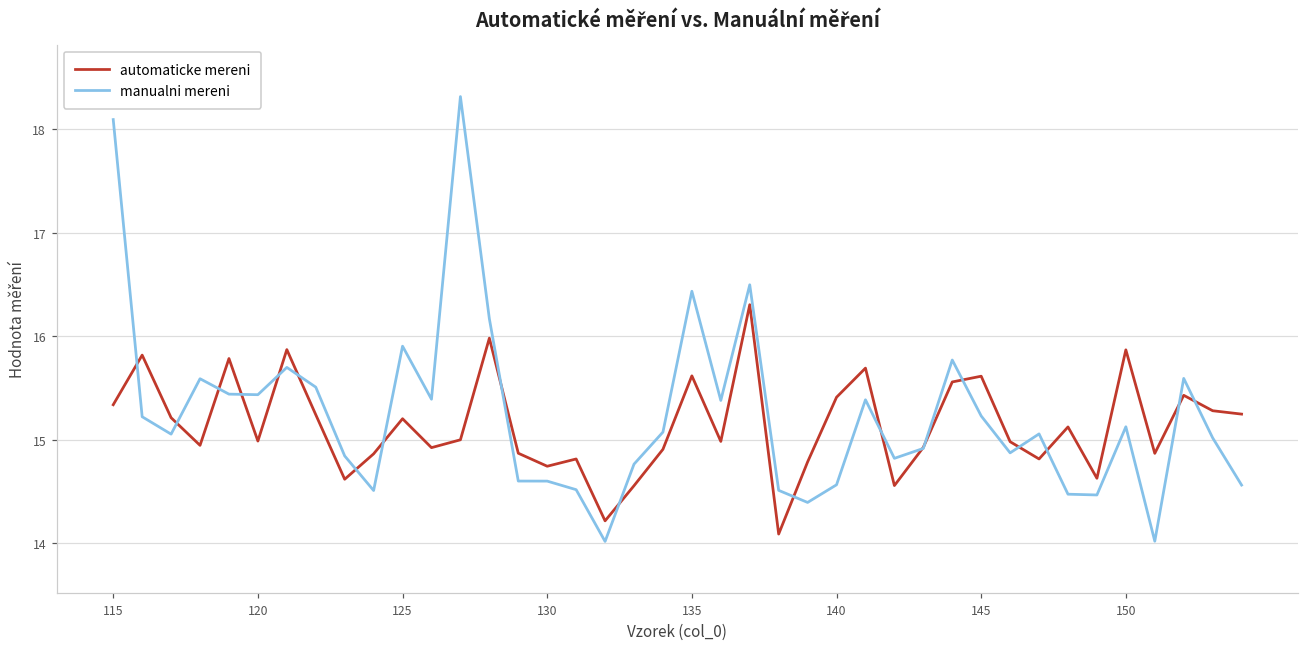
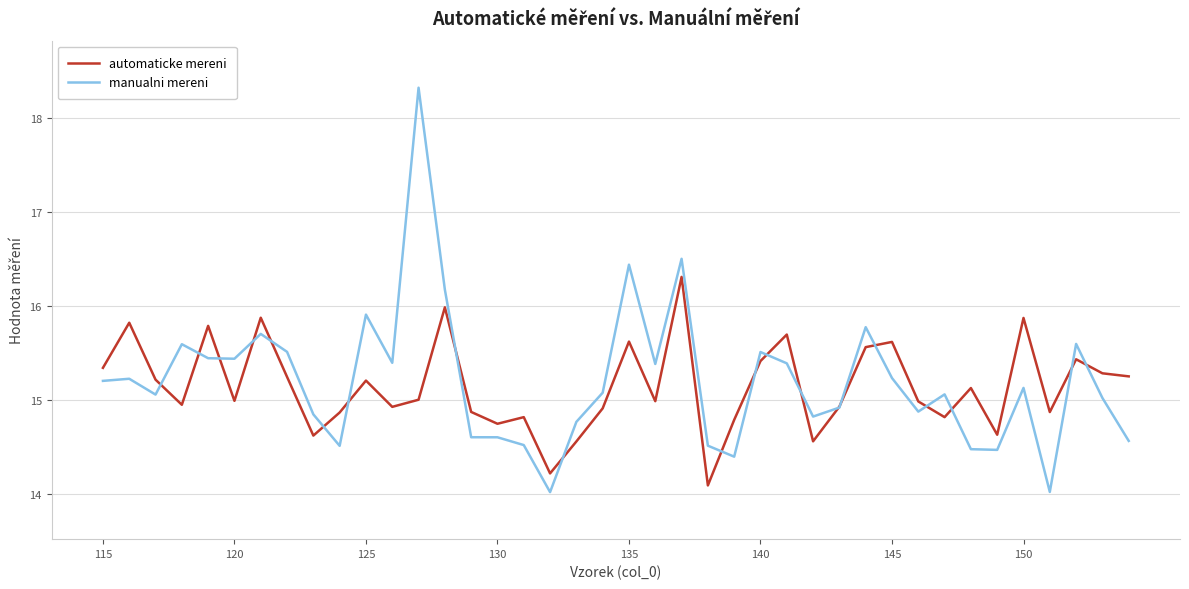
manualni mereni, 115: 18.1 -> 15.2
manualni mereni, 140: 14.6 -> 15.5
